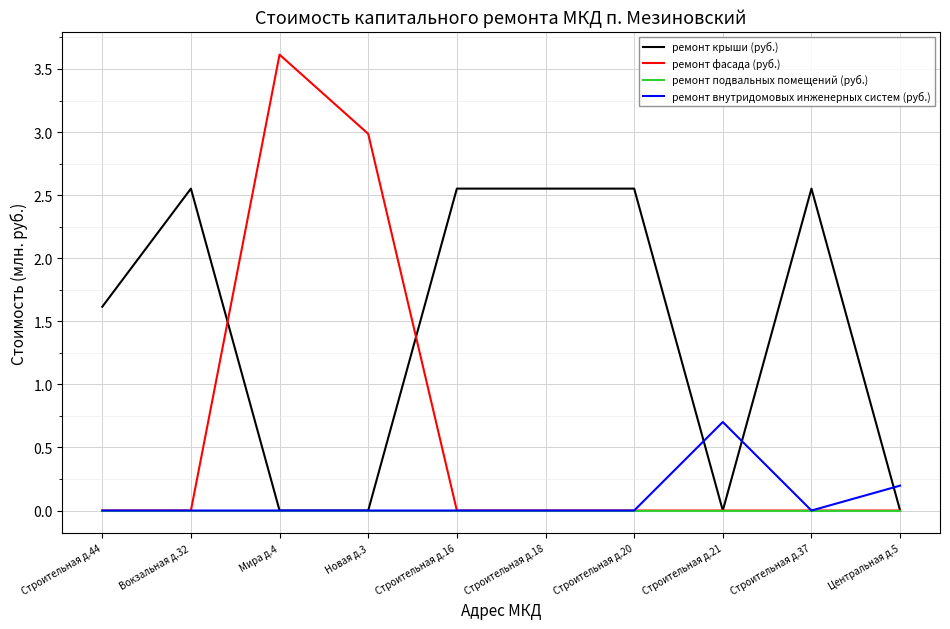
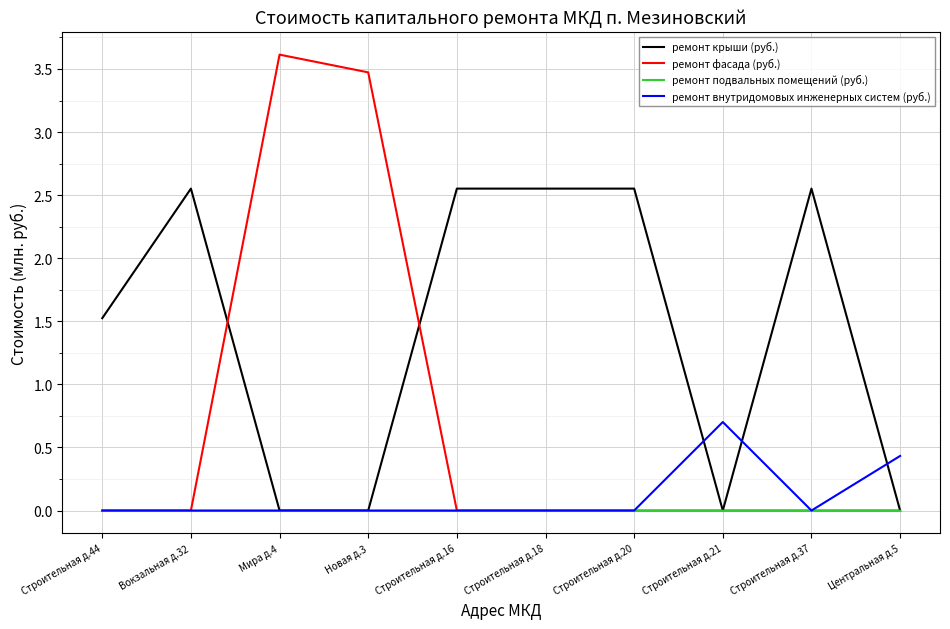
ремонт крыши (руб.), Строительная д.44: 1.62 -> 1.52
ремонт фасада (руб.), Новая д.3: 2.99 -> 3.47
ремонт внутридомовых инженерных систем (руб.), Центральная д.5: 0.20 -> 0.43
